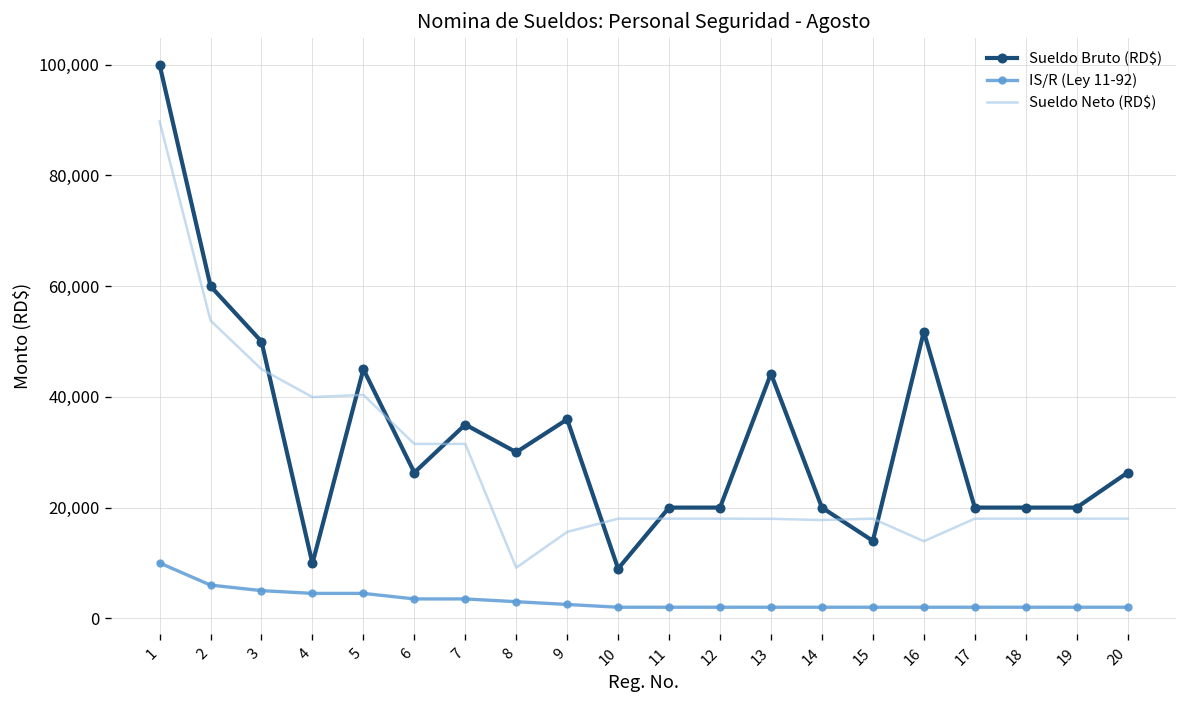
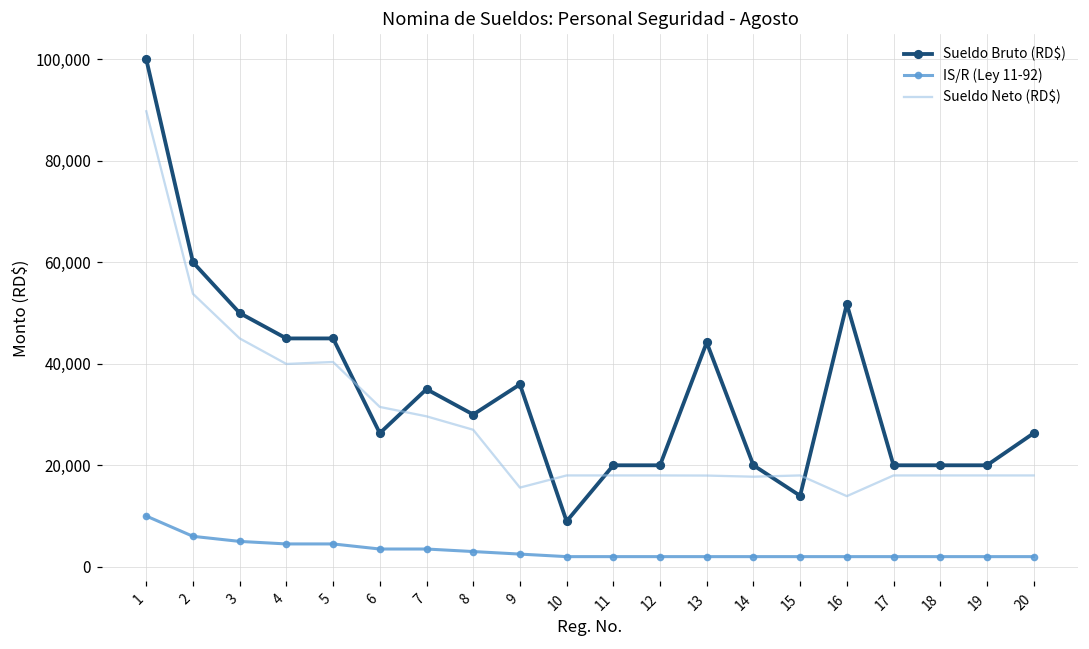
Sueldo Bruto (RD$), 4: 10,000 -> 45,000
Sueldo Neto (RD$), 7: 32,000 -> 30,000
Sueldo Neto (RD$), 8: 9,000 -> 27,000
